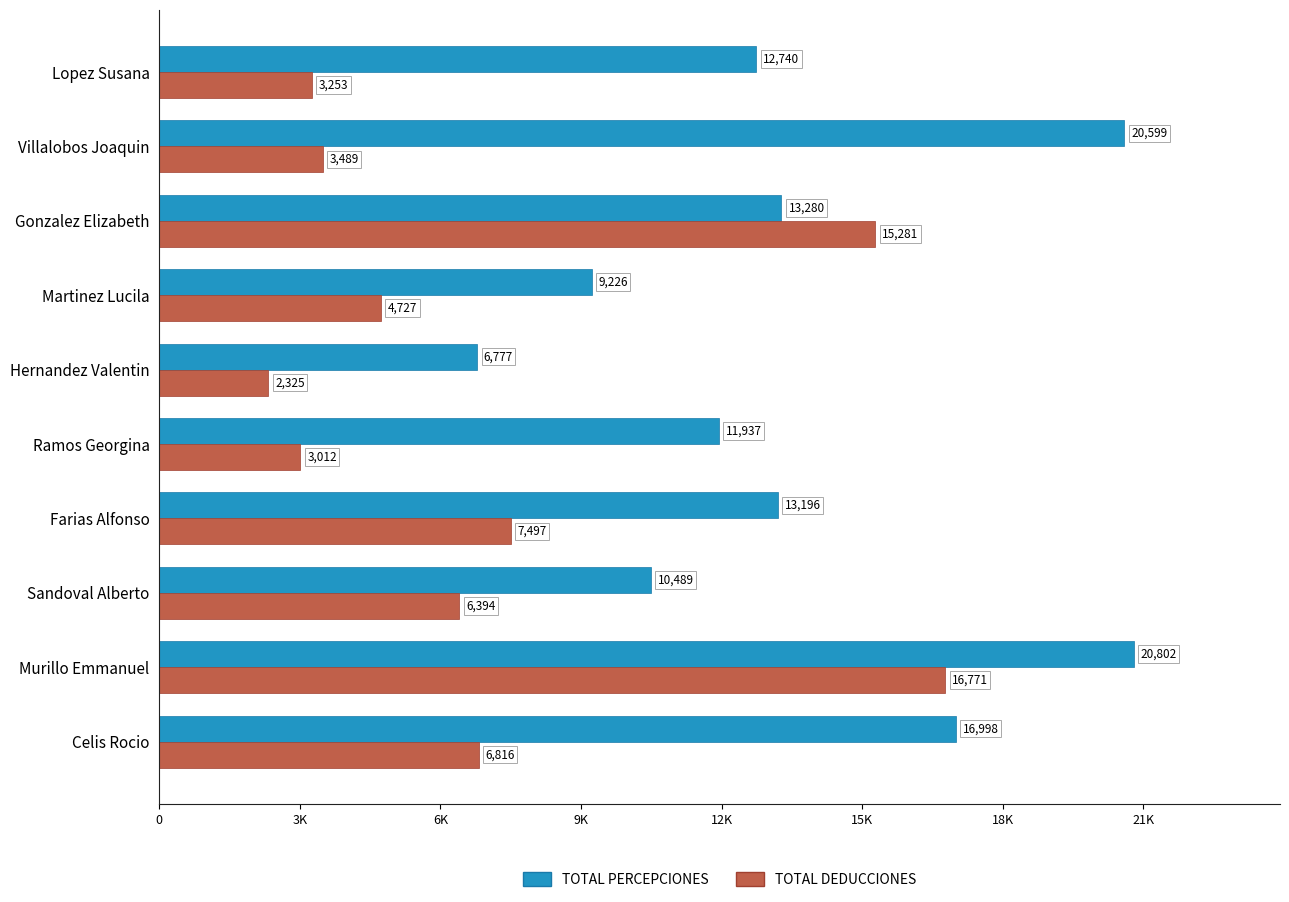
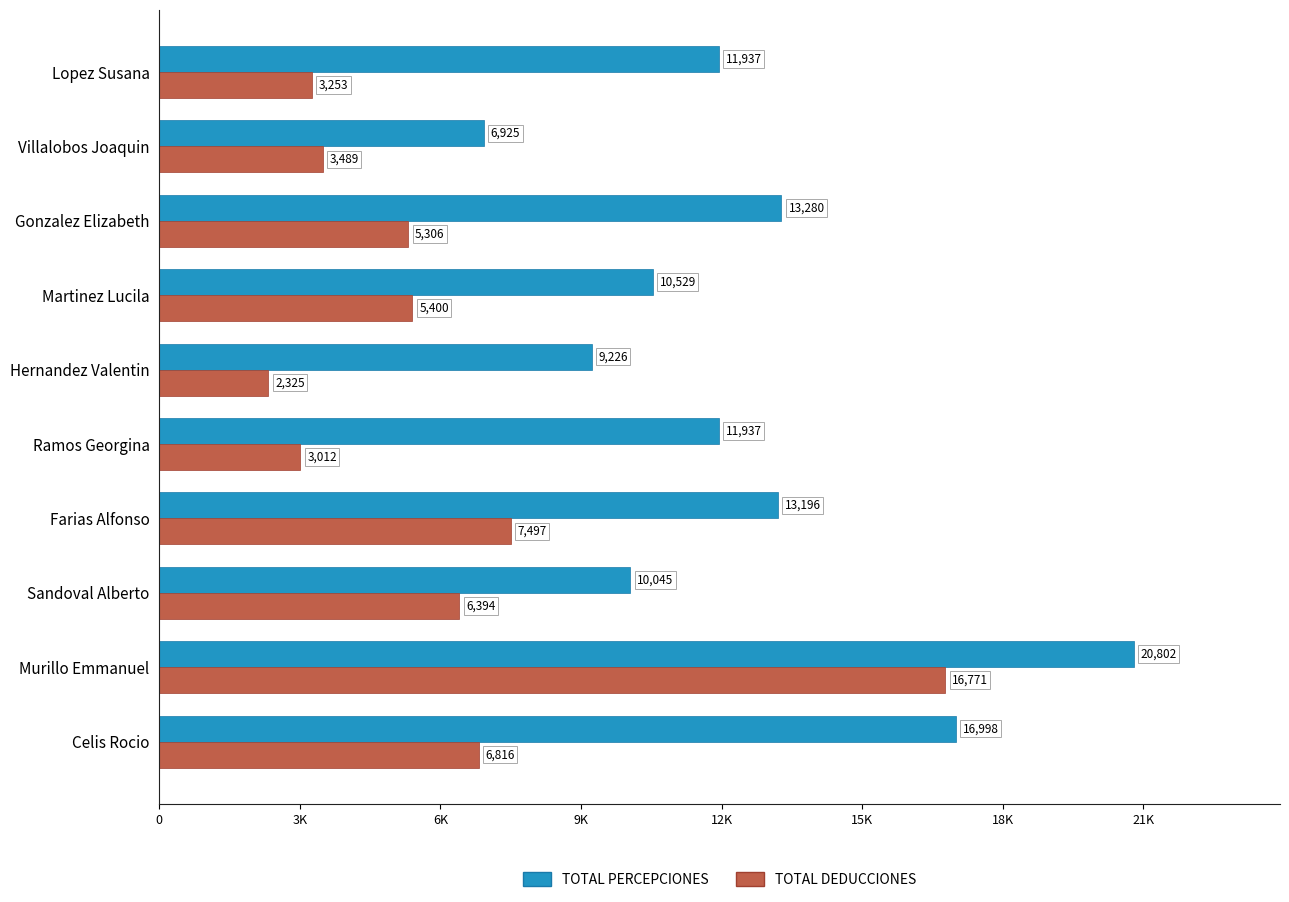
TOTAL PERCEPCIONES, Lopez Susana: 12,740 -> 11,937
TOTAL PERCEPCIONES, Villalobos Joaquin: 20,599 -> 6,925
TOTAL DEDUCCIONES, Gonzalez Elizabeth: 15,281 -> 5,306
TOTAL PERCEPCIONES, Martinez Lucila: 9,226 -> 10,529
TOTAL DEDUCCIONES, Martinez Lucila: 4,727 -> 5,400
TOTAL PERCEPCIONES, Hernandez Valentin: 6,777 -> 9,226
TOTAL PERCEPCIONES, Sandoval Alberto: 10,489 -> 10,045
